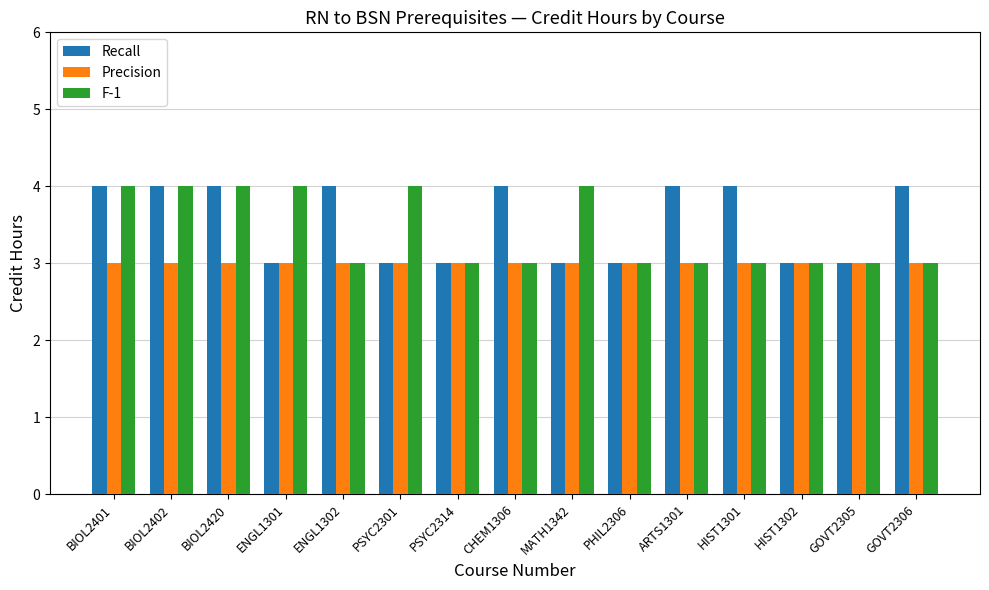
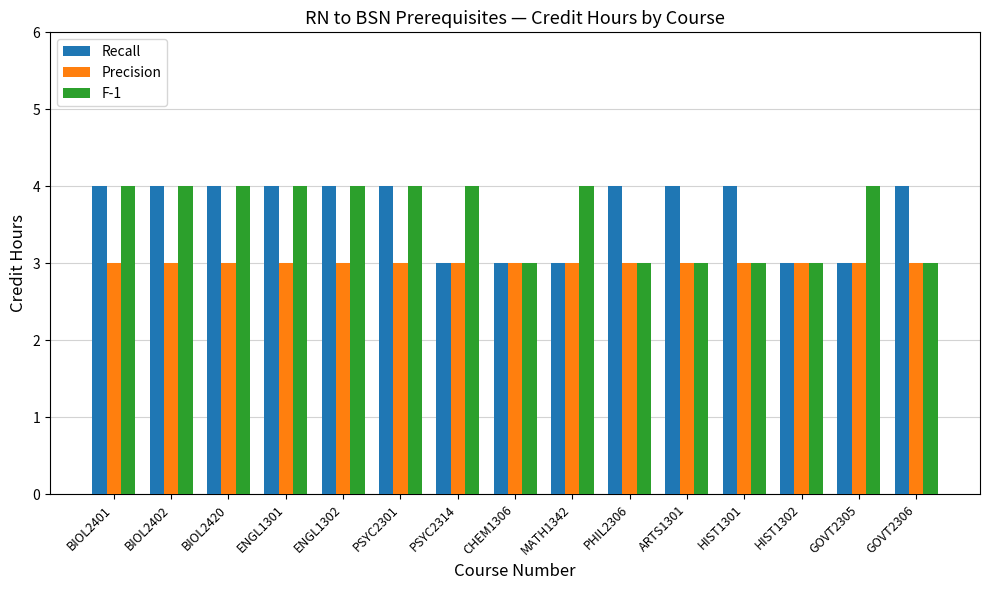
Recall, ENGL1301: 3 -> 4
F-1, ENGL1302: 3 -> 4
Recall, PSYC2301: 3 -> 4
F-1, PSYC2314: 3 -> 4
Recall, CHEM1306: 4 -> 3
Recall, PHIL2306: 3 -> 4
F-1, GOVT2305: 3 -> 4
